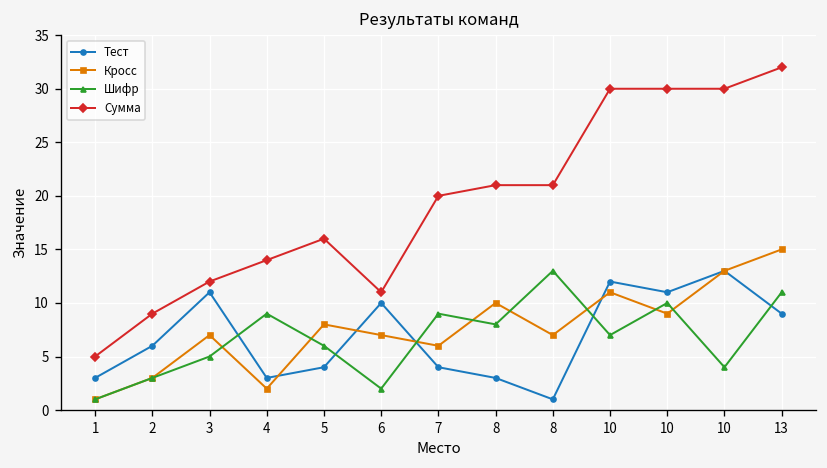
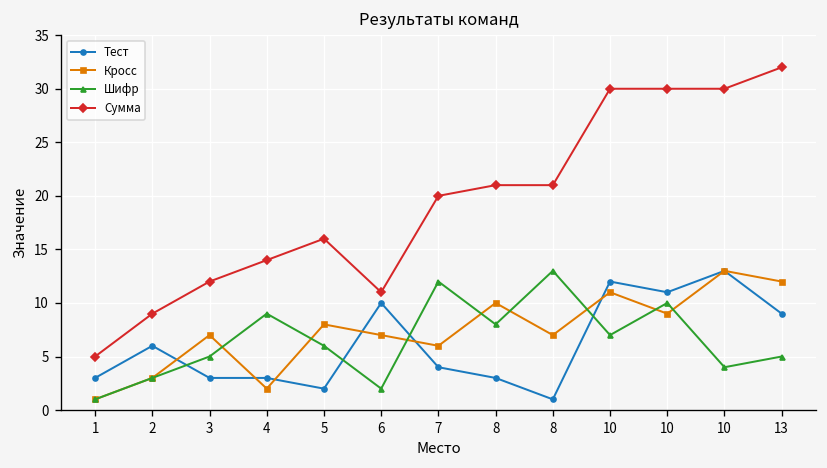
Тест, 3: 11 -> 3
Тест, 5: 4 -> 2
Шифр, 7: 9 -> 12
Кросс, 13: 15 -> 12
Шифр, 13: 11 -> 5
